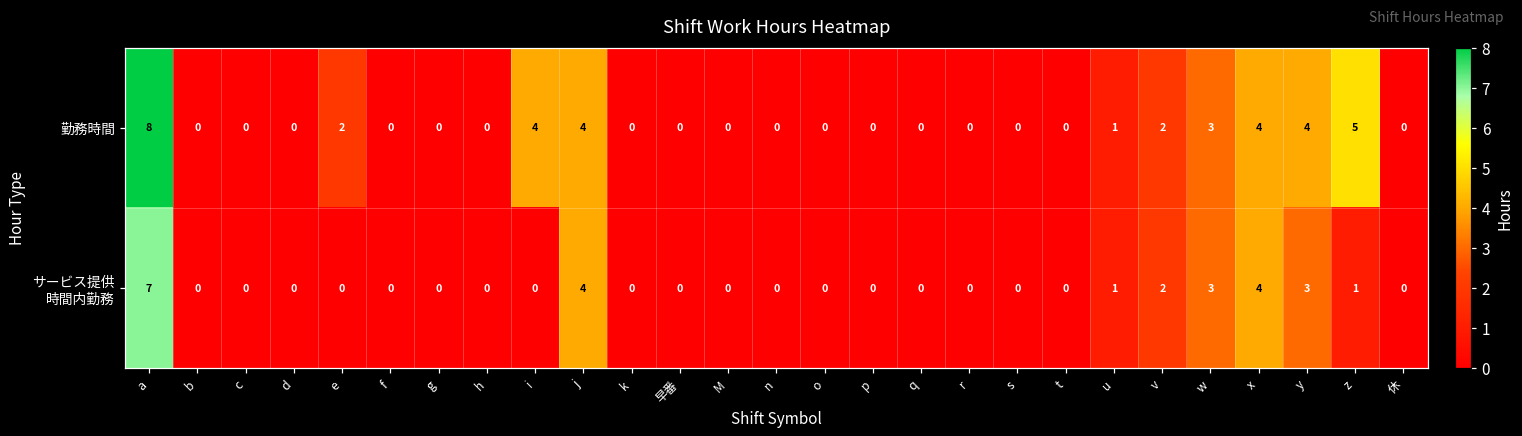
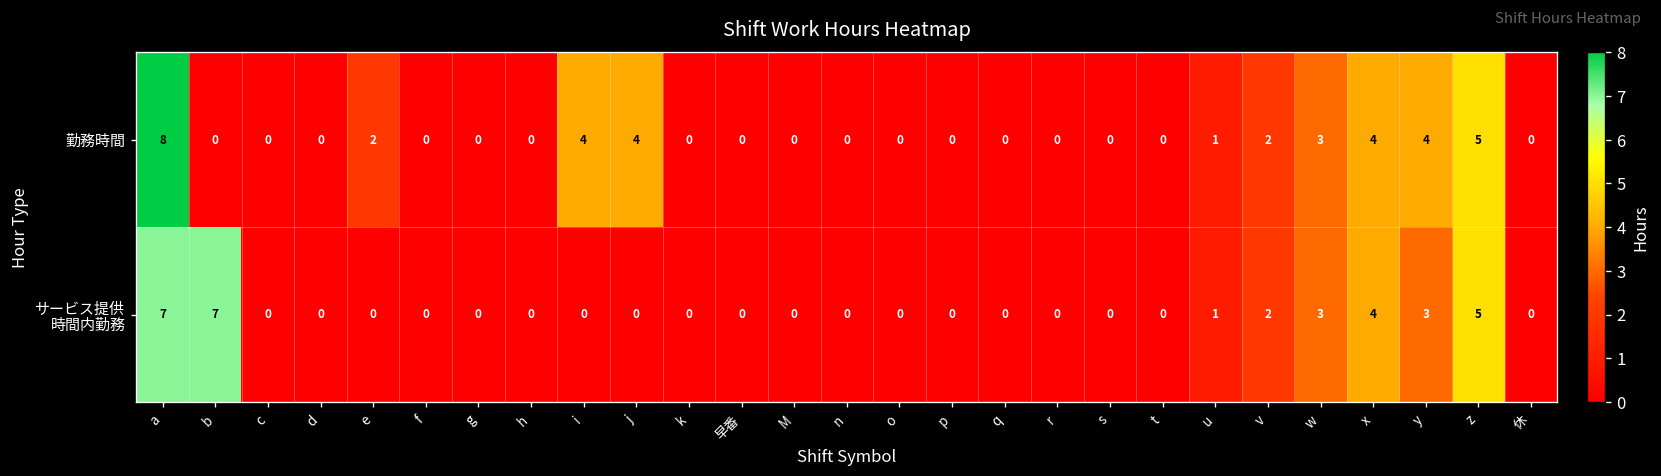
サービス提供 時間内勤務, b: 0 -> 7
サービス提供 時間内勤務, j: 4 -> 0
サービス提供 時間内勤務, z: 1 -> 5
